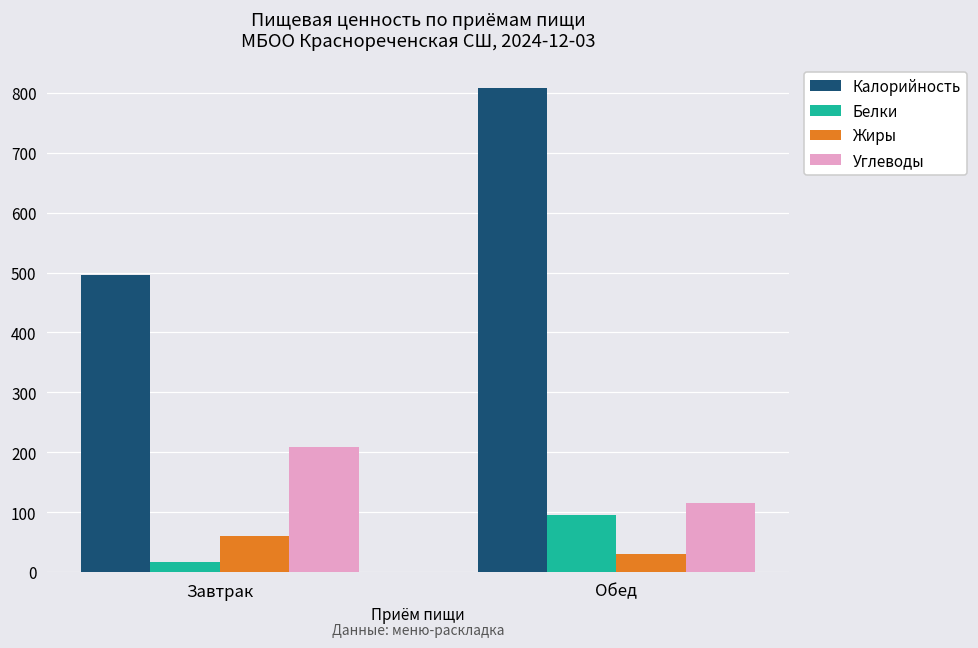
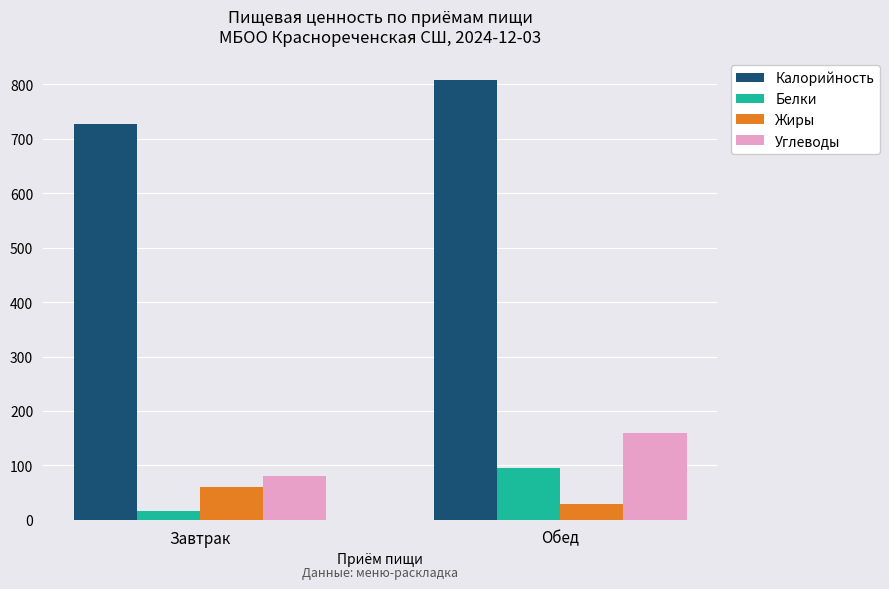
Калорийность, Завтрак: 500 -> 730
Углеводы, Завтрак: 210 -> 80
Углеводы, Обед: 120 -> 160
